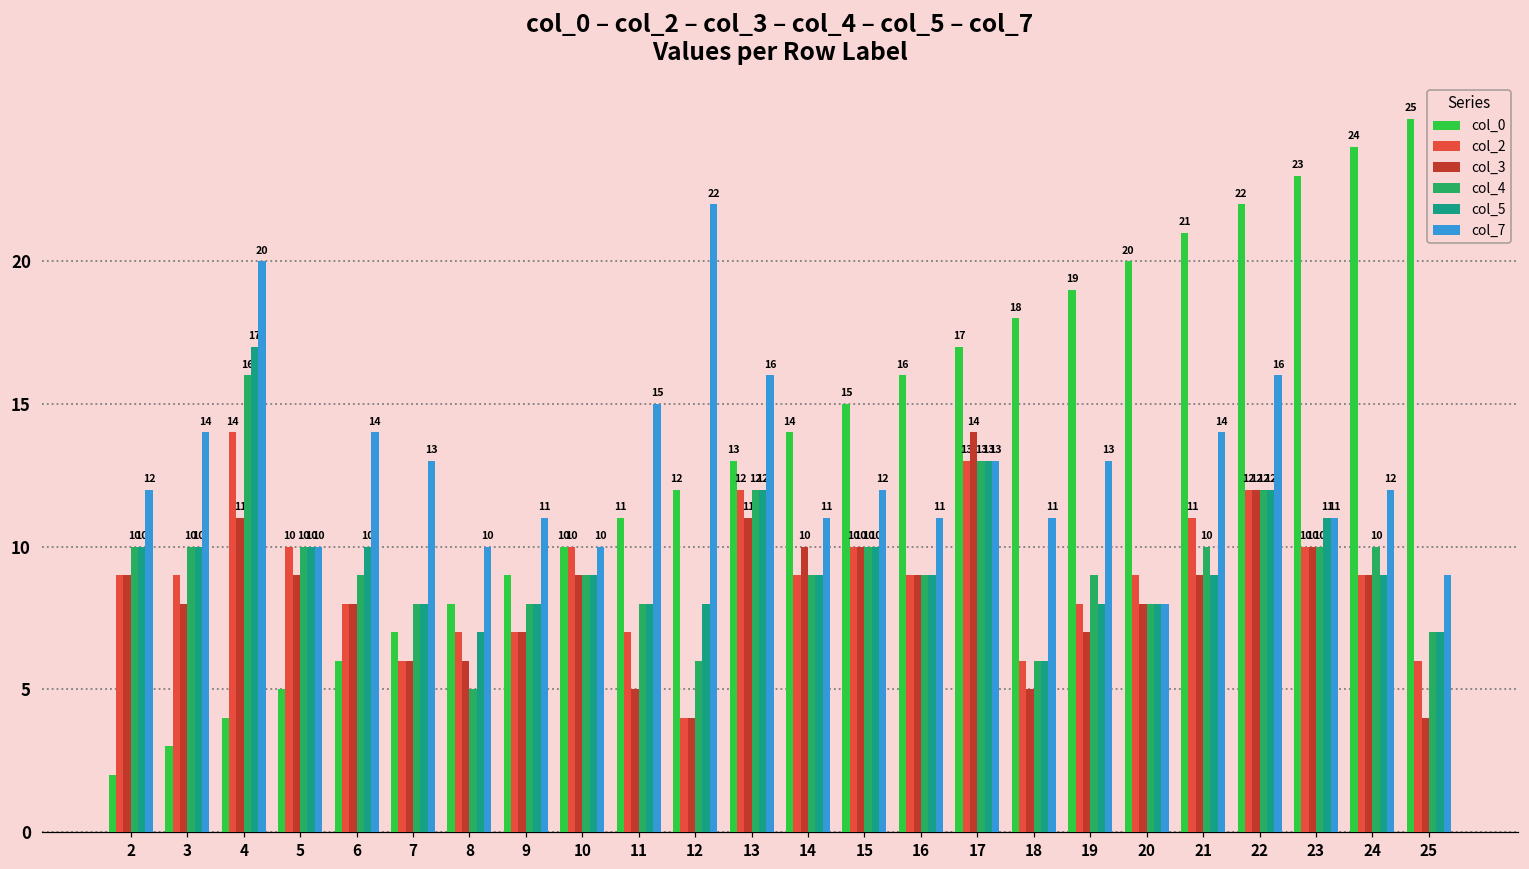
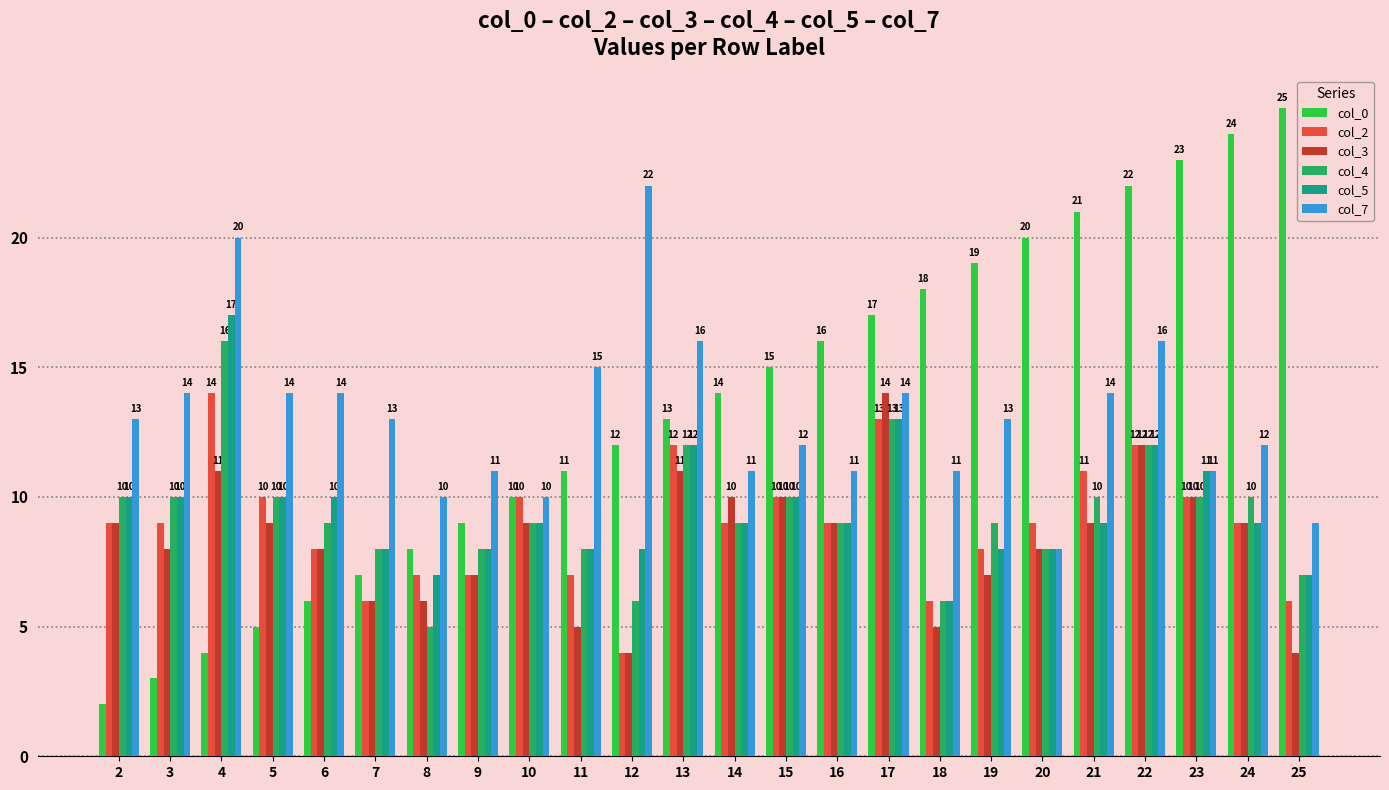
col_7, 2: 12 -> 13
col_7, 5: 10 -> 14
col_7, 17: 13 -> 14
